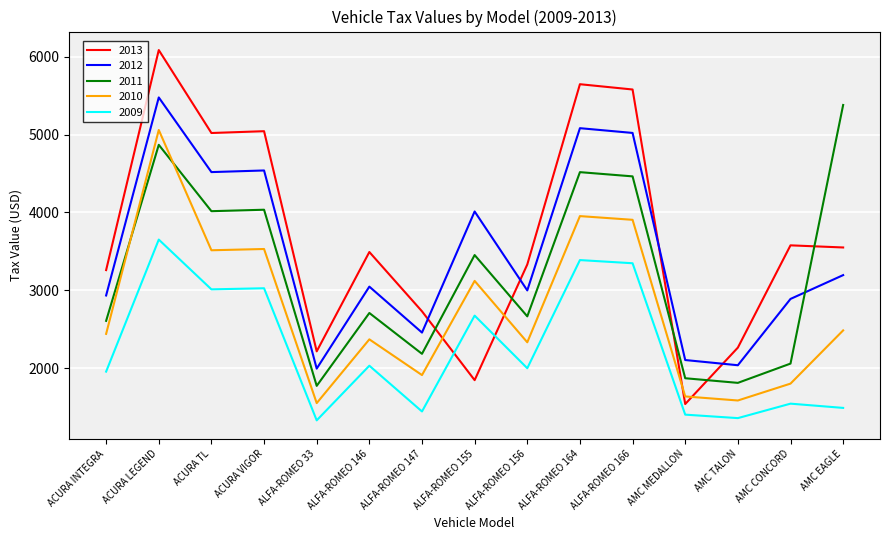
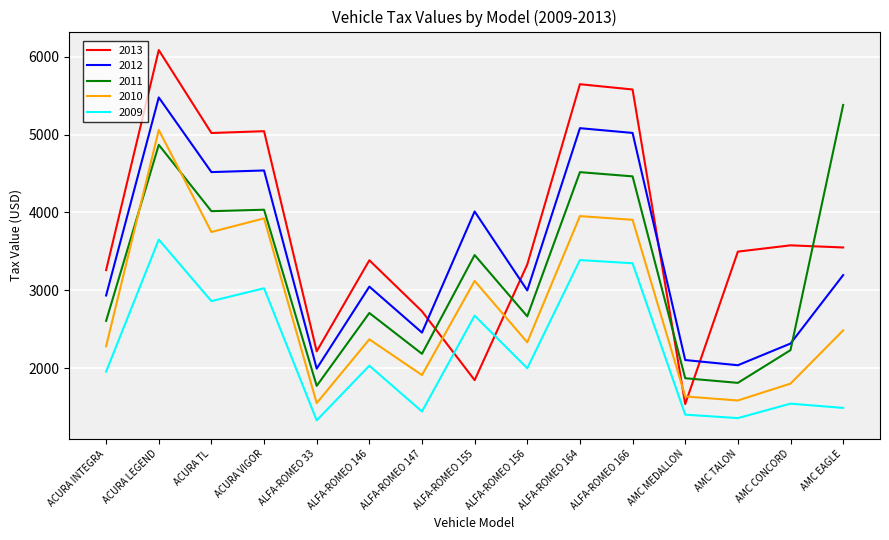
2010, ACURA INTEGRA: 2400 -> 2300
2010, ACURA TL: 3500 -> 3700
2009, ACURA TL: 3000 -> 2900
2010, ACURA VIGOR: 3500 -> 3900
2013, ALFA-ROMEO 146: 3500 -> 3400
2013, AMC TALON: 2300 -> 3500
2012, AMC CONCORD: 2900 -> 2300
2011, AMC CONCORD: 2100 -> 2200
